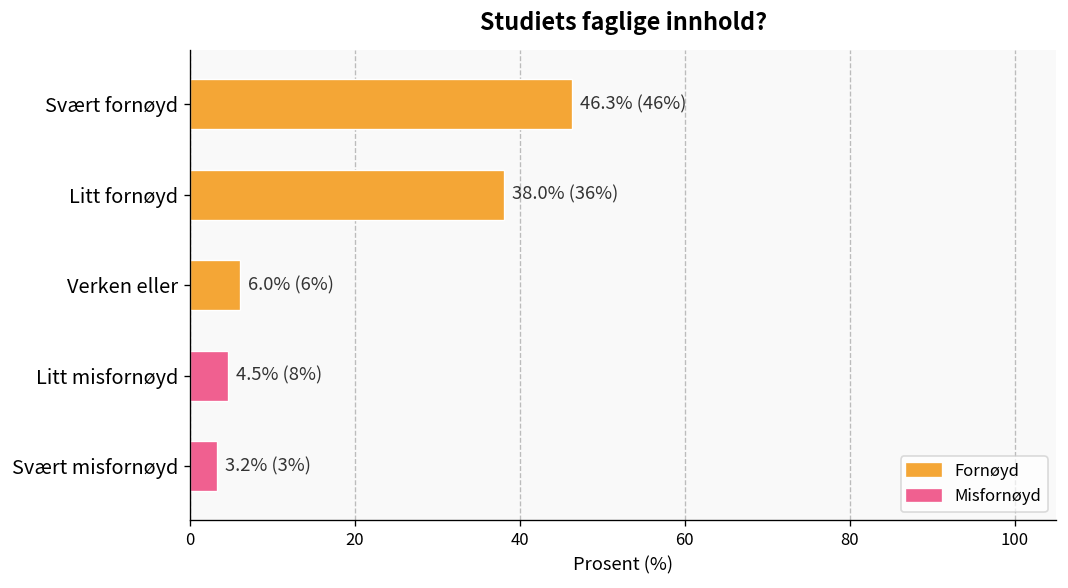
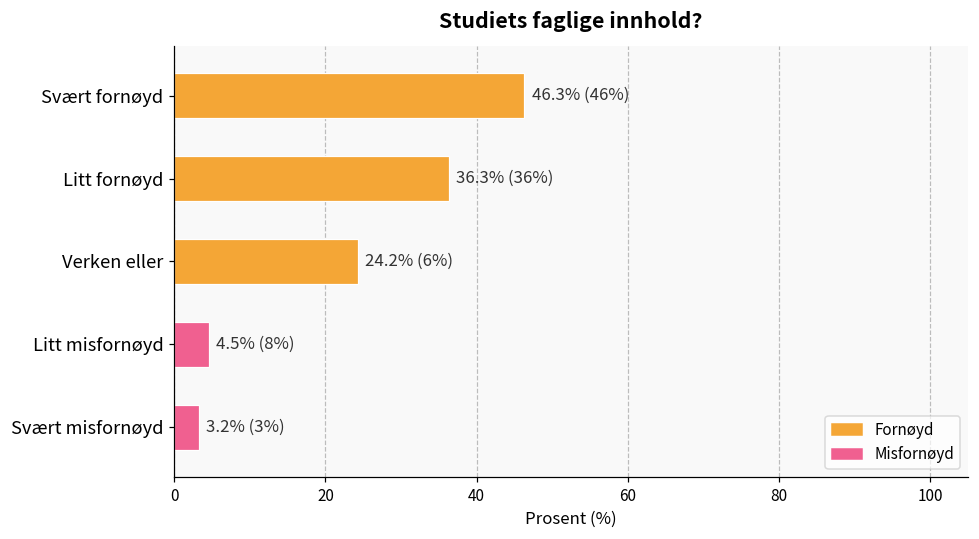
Litt fornøyd: 38.0% -> 36.3%
Verken eller: 6.0% -> 24.2%
